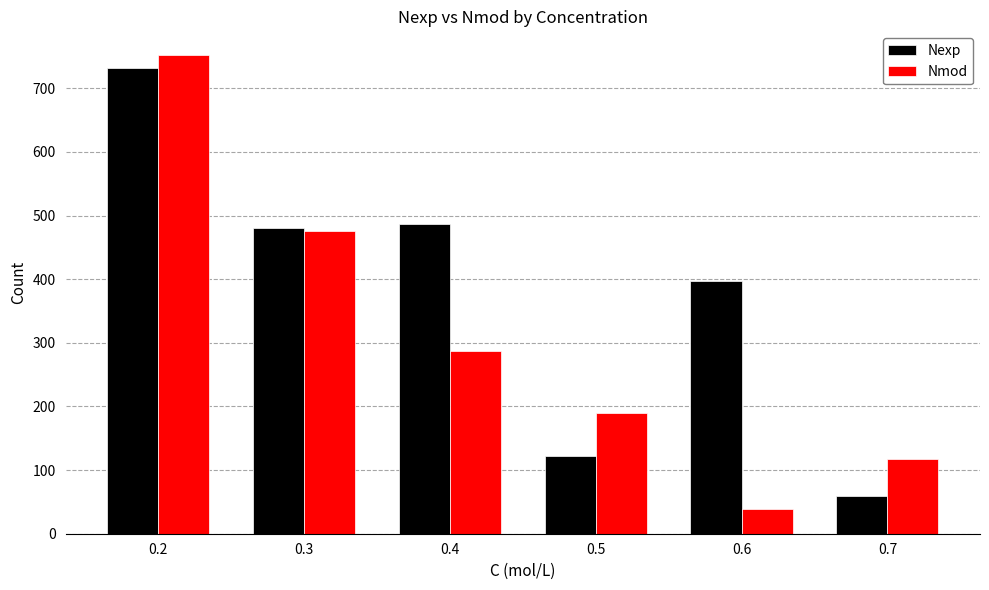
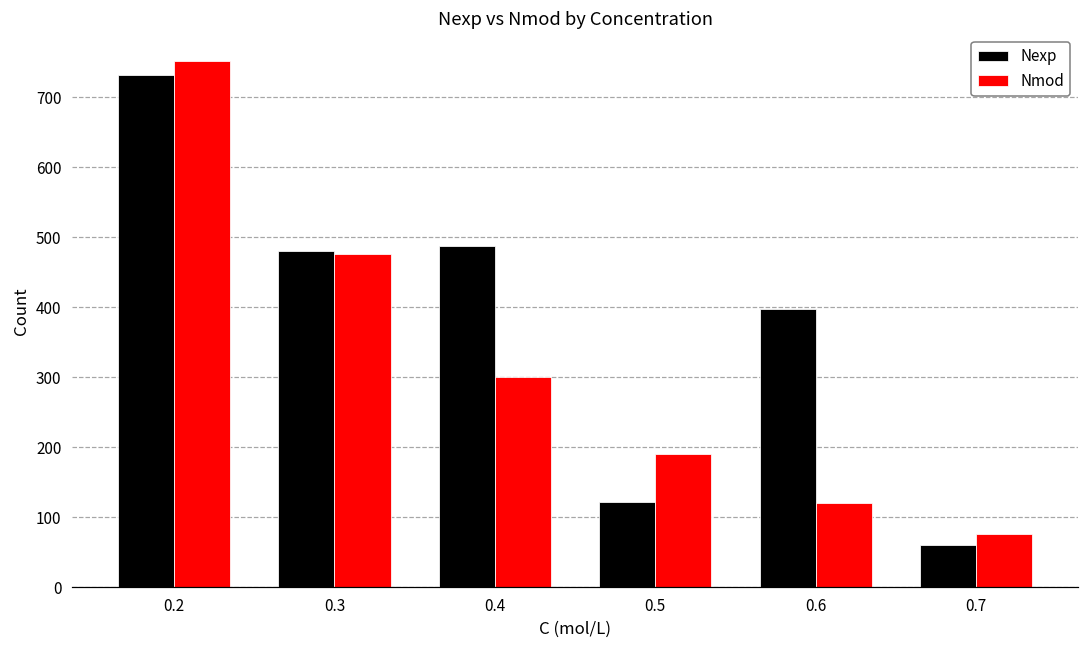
Nmod, 0.4: 290 -> 300
Nmod, 0.6: 40 -> 120
Nmod, 0.7: 120 -> 80
